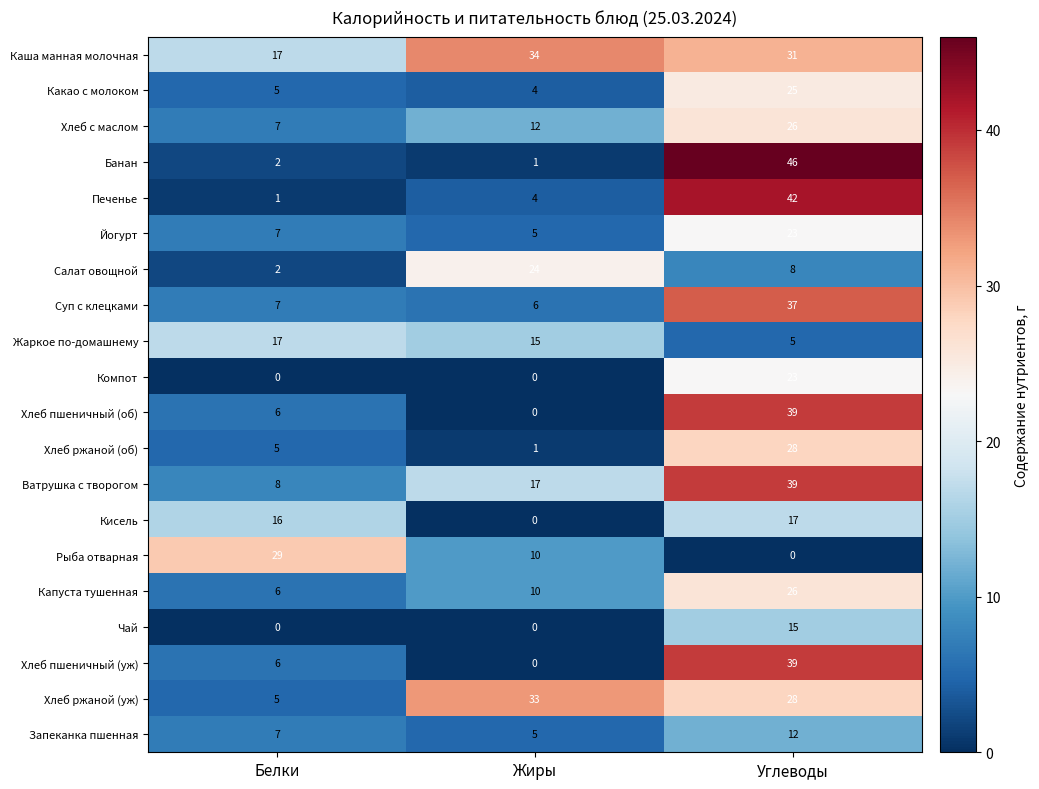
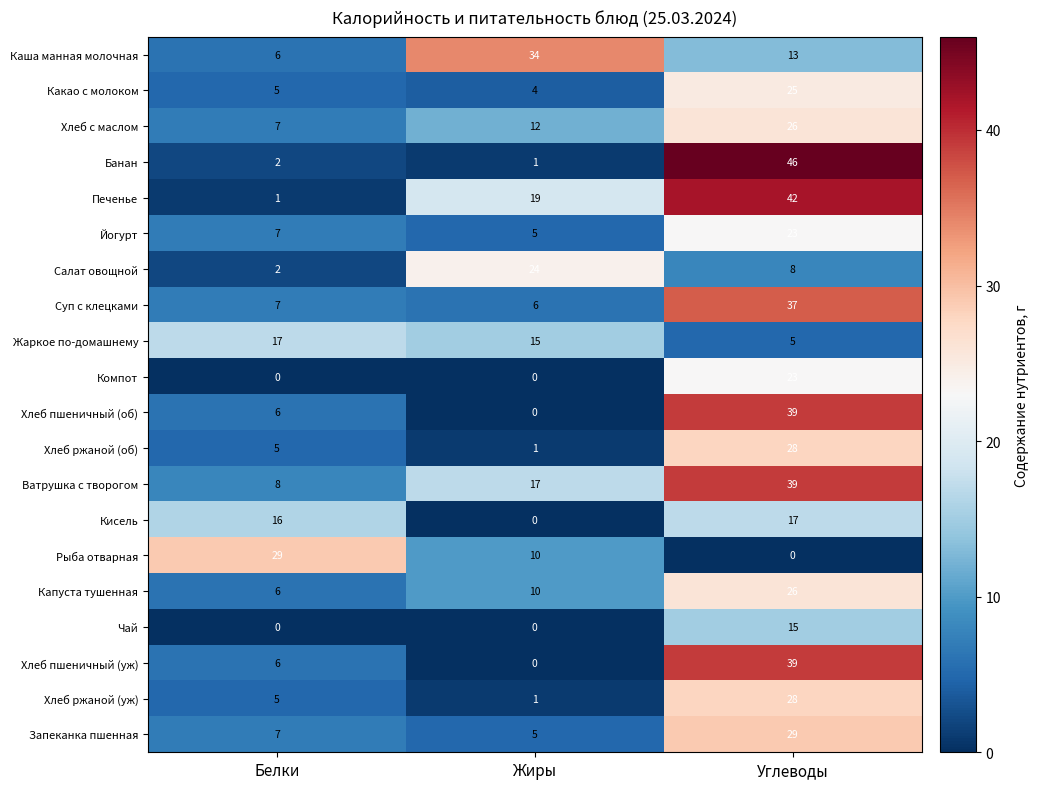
Каша манная молочная, Белки: 17 -> 6
Каша манная молочная, Углеводы: 31 -> 13
Печенье, Жиры: 4 -> 19
Хлеб ржаной (уж), Жиры: 33 -> 1
Запеканка пшенная, Углеводы: 12 -> 29
